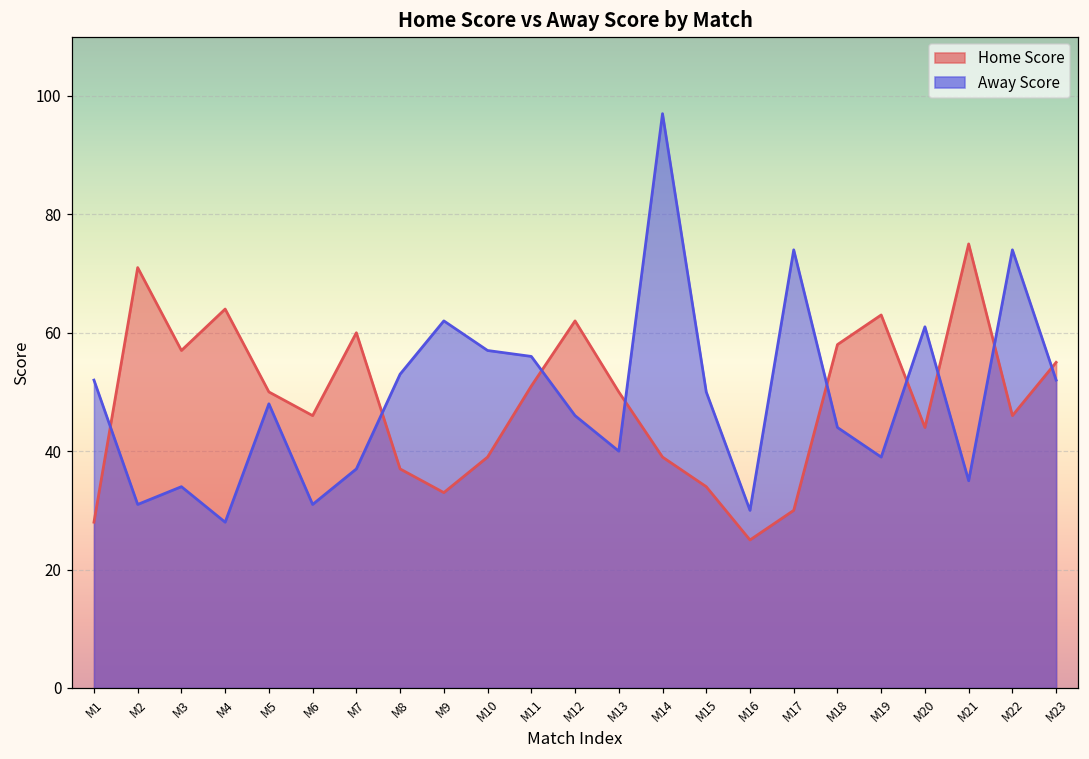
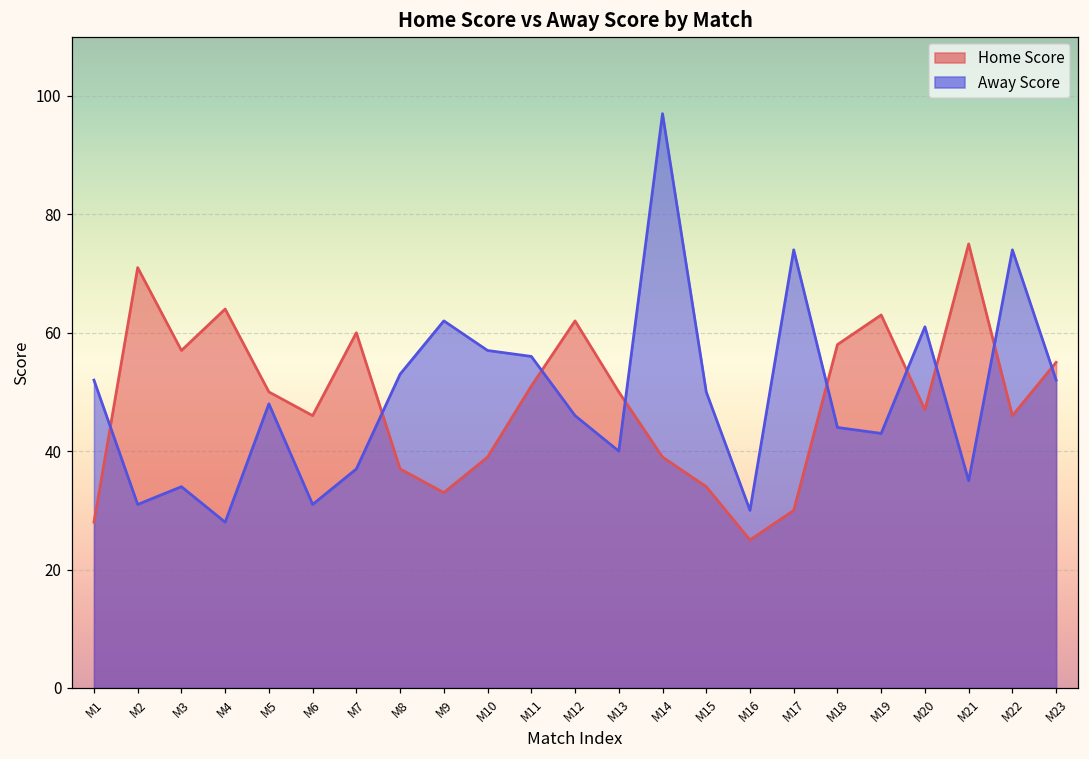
Away Score, M19: 39 -> 43
Home Score, M20: 44 -> 47
